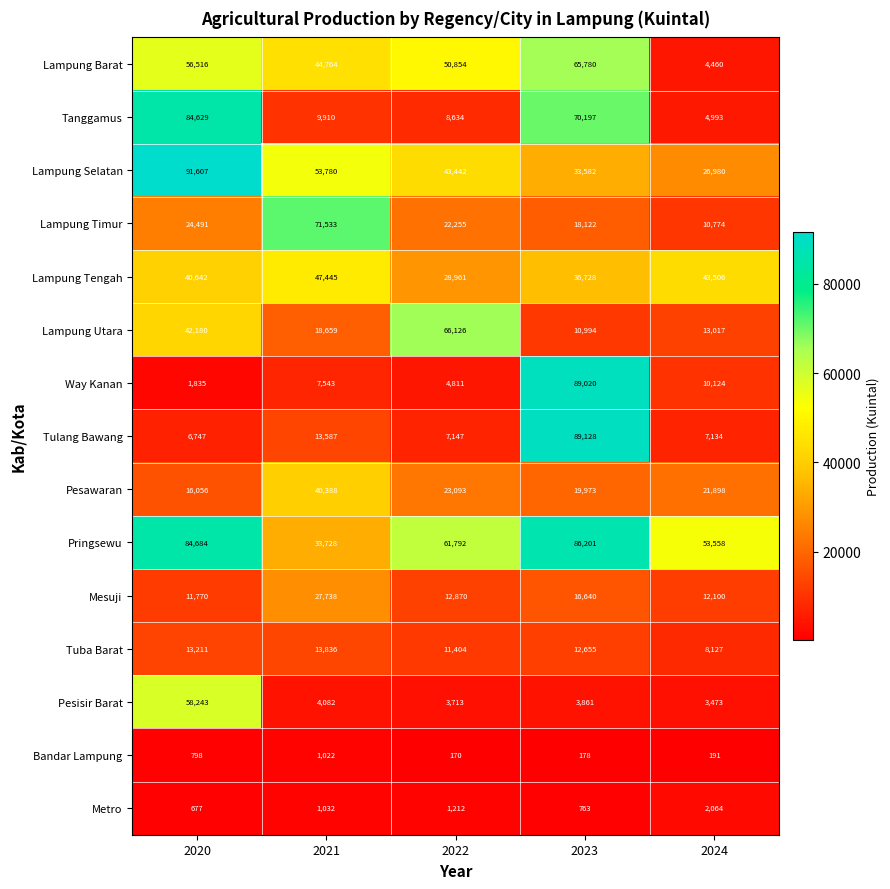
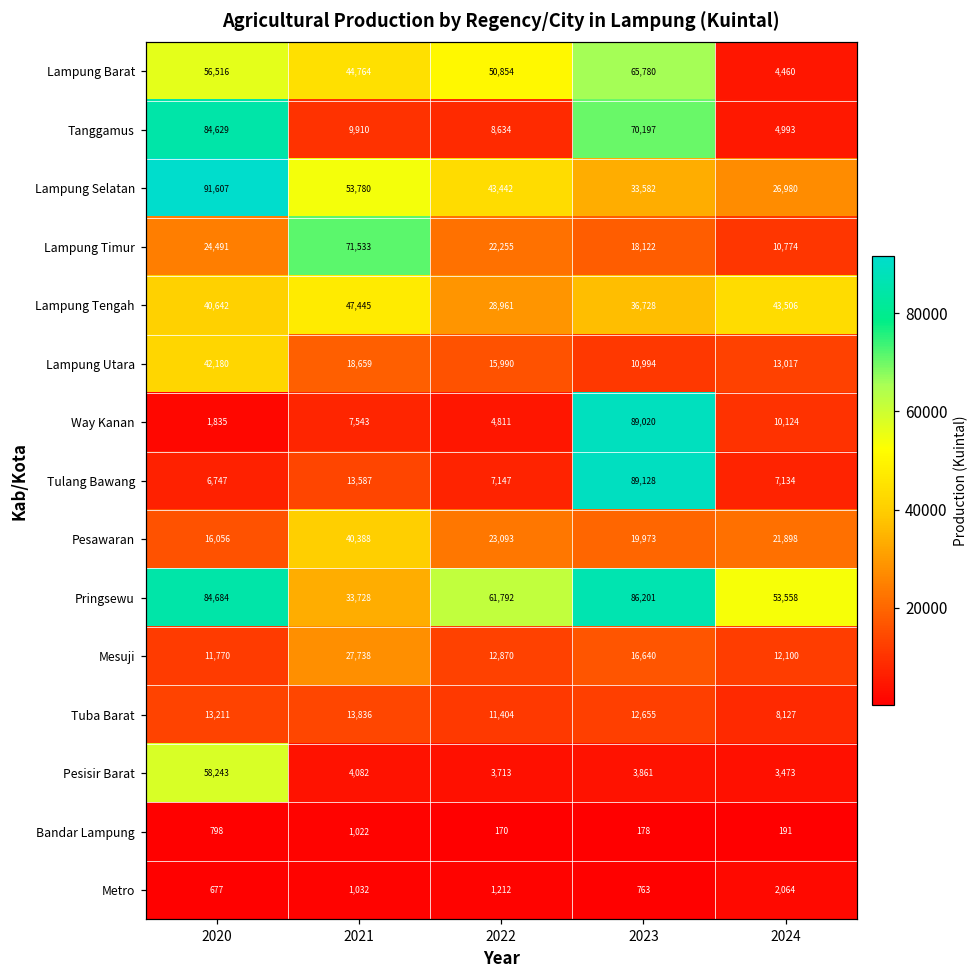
Lampung Utara, 2022: 66,126 -> 15,990
